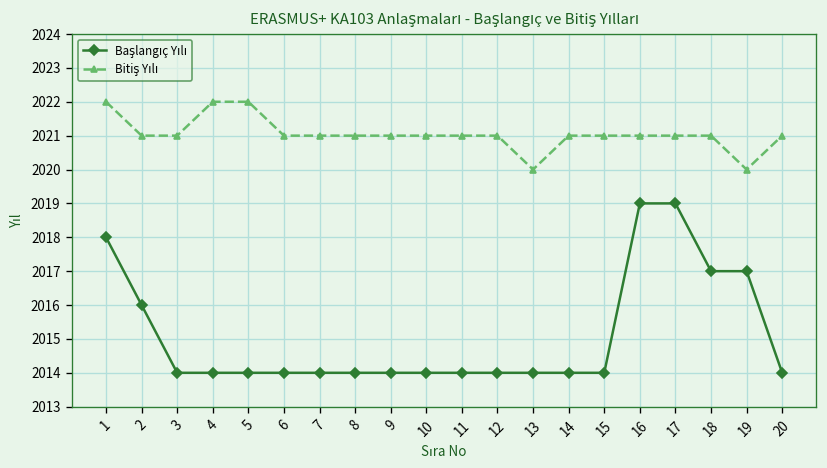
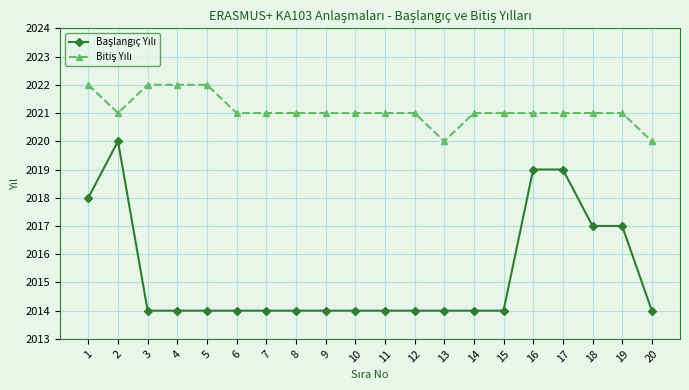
Başlangıç Yılı, 2: 2016 -> 2020
Bitiş Yılı, 3: 2021 -> 2022
Bitiş Yılı, 19: 2020 -> 2021
Bitiş Yılı, 20: 2021 -> 2020
